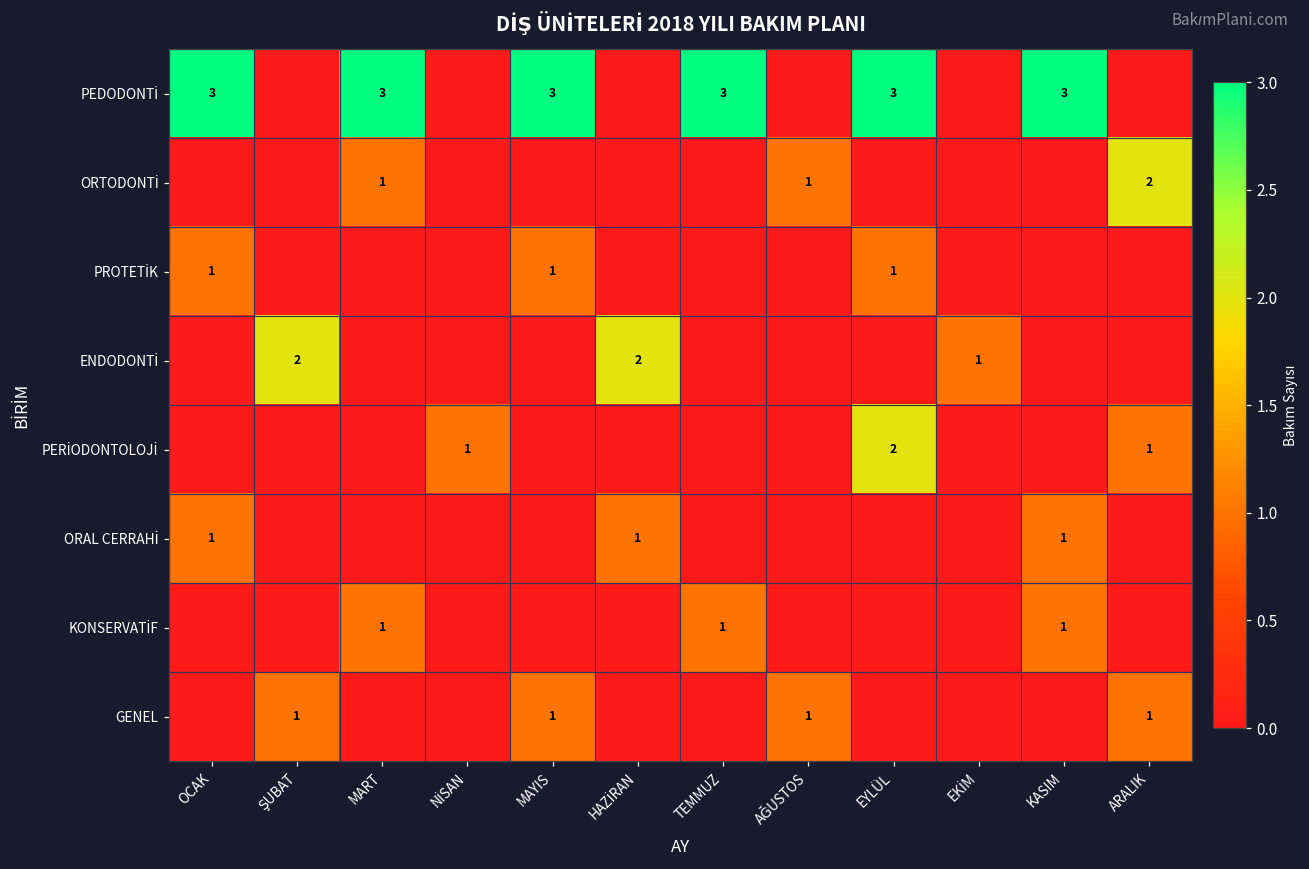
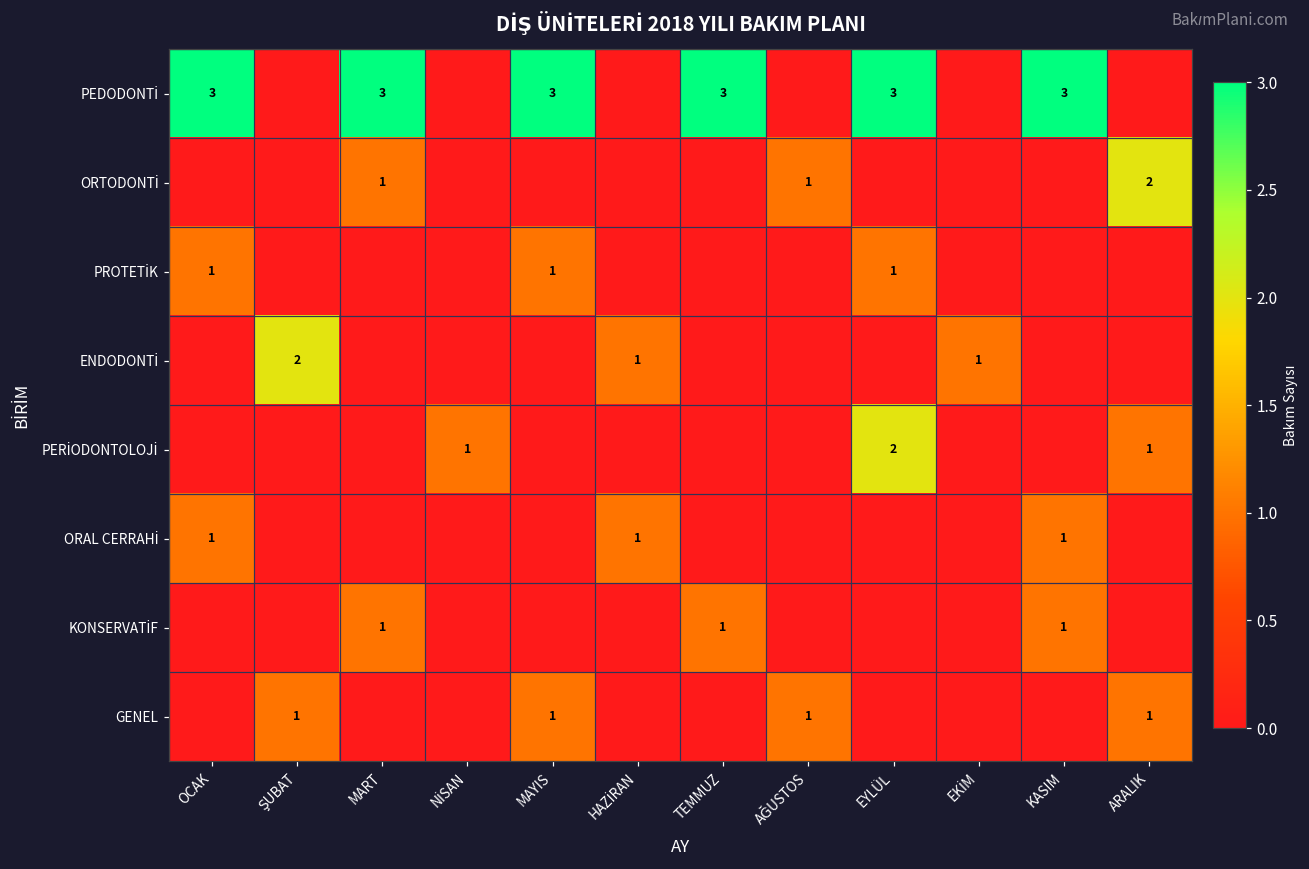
ENDODONTİ, HAZİRAN: 2 -> 1
